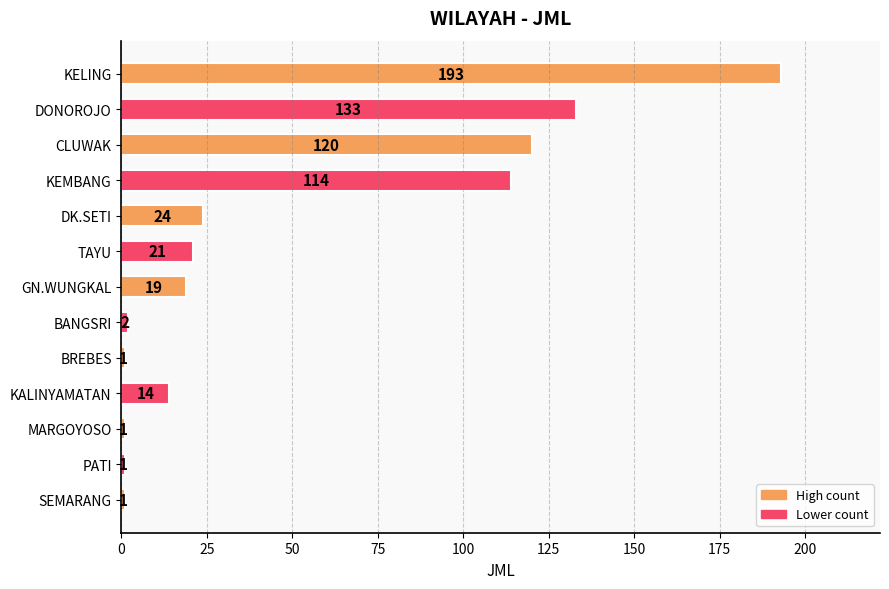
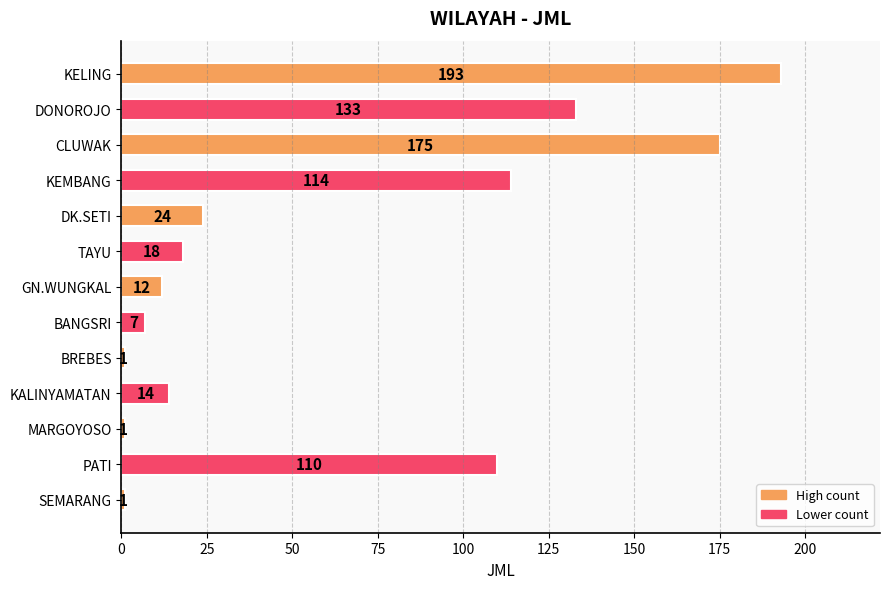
CLUWAK: 120 -> 175
TAYU: 21 -> 18
GN.WUNGKAL: 19 -> 12
BANGSRI: 2 -> 7
PATI: 1 -> 110
